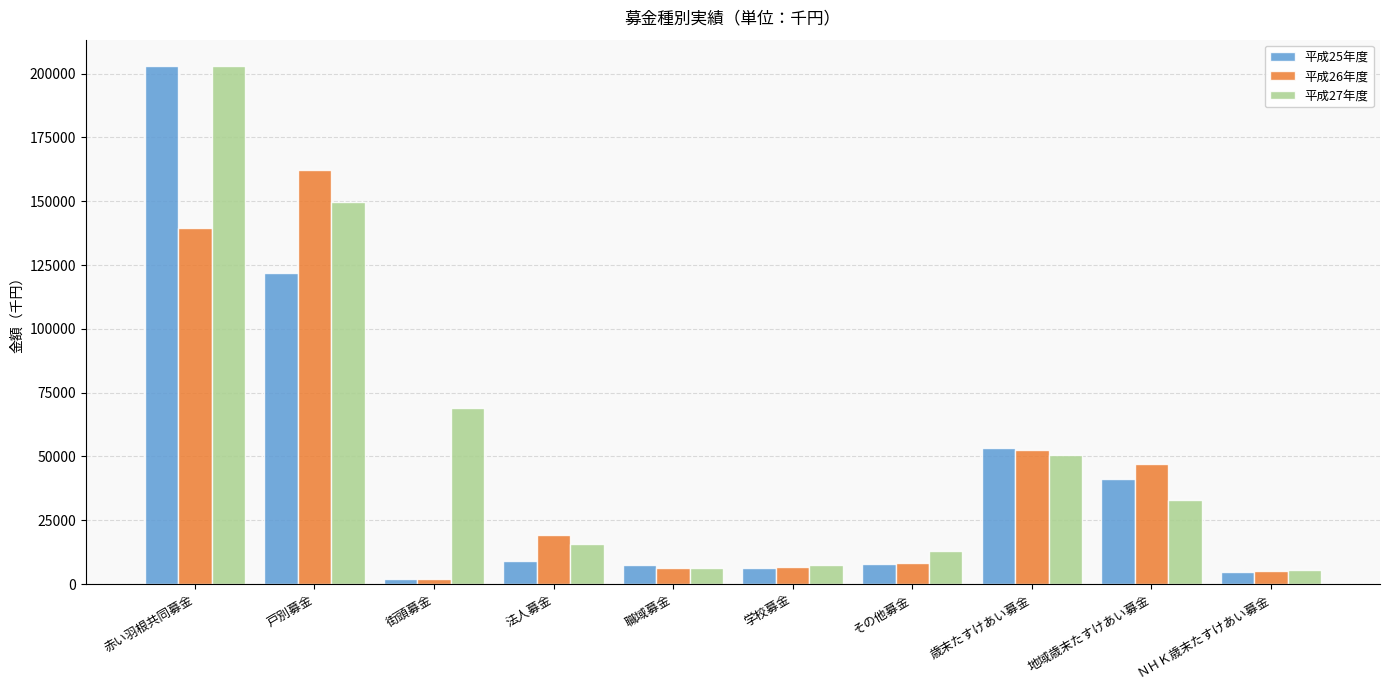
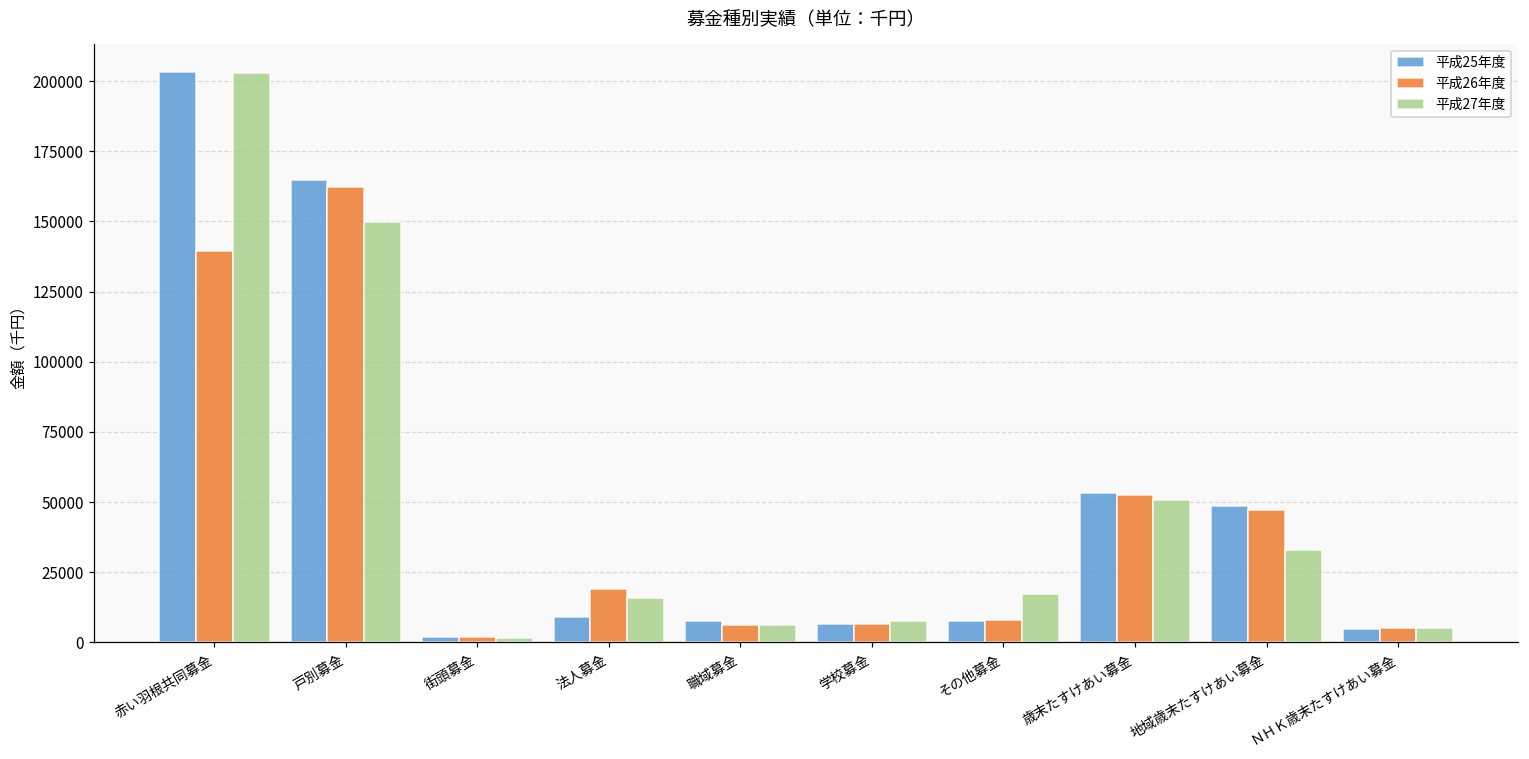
平成25年度, 戸別募金: 122000 -> 165000
平成27年度, 街頭募金: 69000 -> 2000
平成27年度, その他募金: 13000 -> 17000
平成25年度, 地域歳末たすけあい募金: 41000 -> 48000
